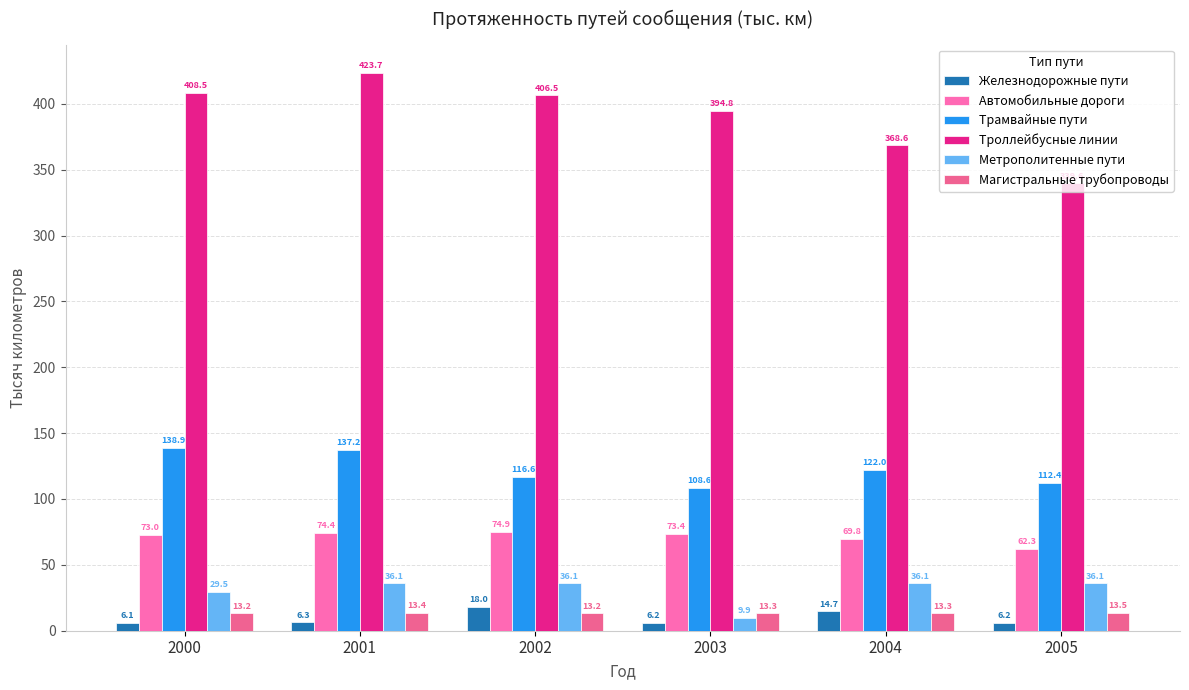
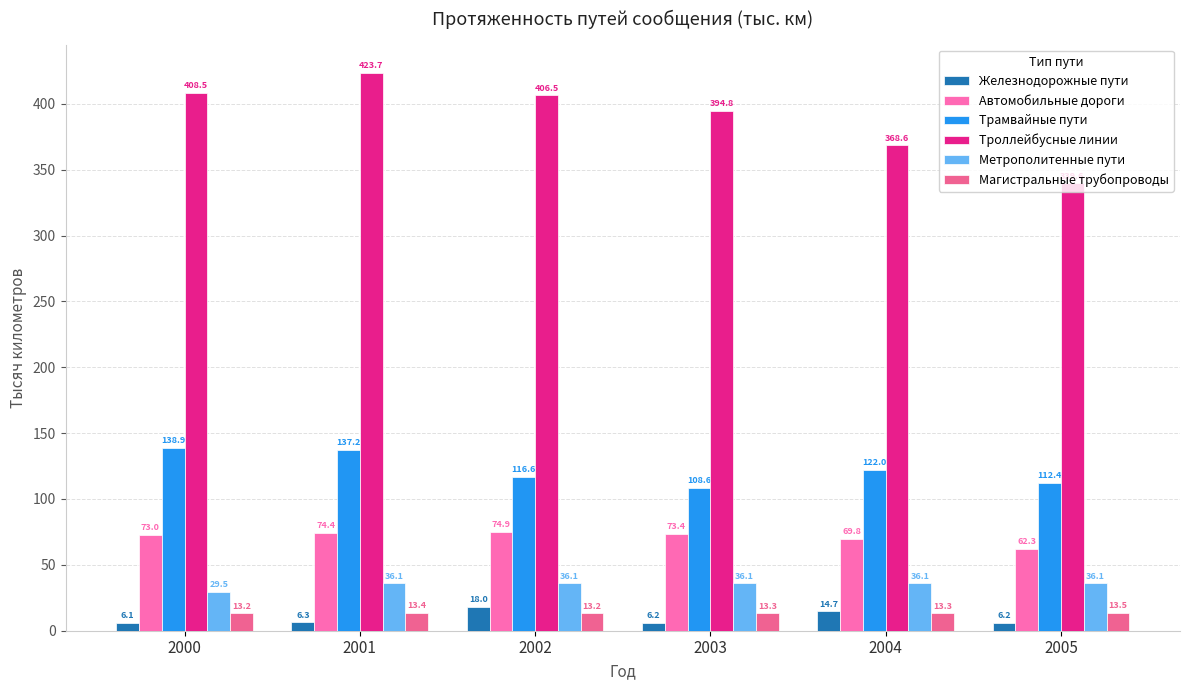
Метрополитенные пути, 2003: 9.9 -> 36.1
